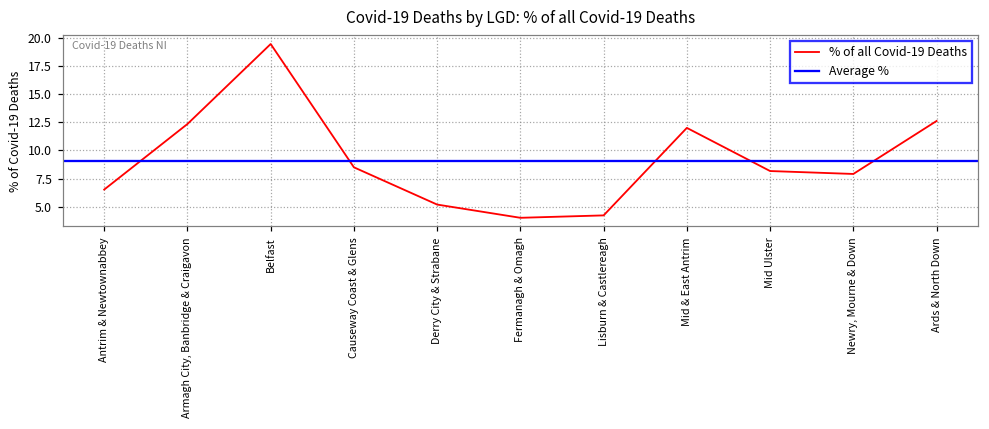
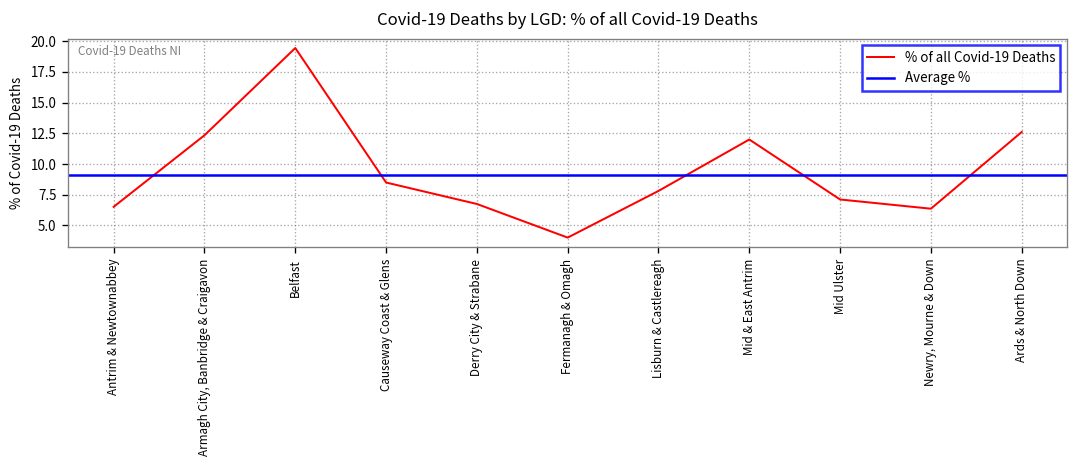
Derry City & Strabane: 5.2 -> 6.8
Lisburn & Castlereagh: 4.2 -> 7.8
Mid Ulster: 8.2 -> 7.1
Newry, Mourne & Down: 7.9 -> 6.4
